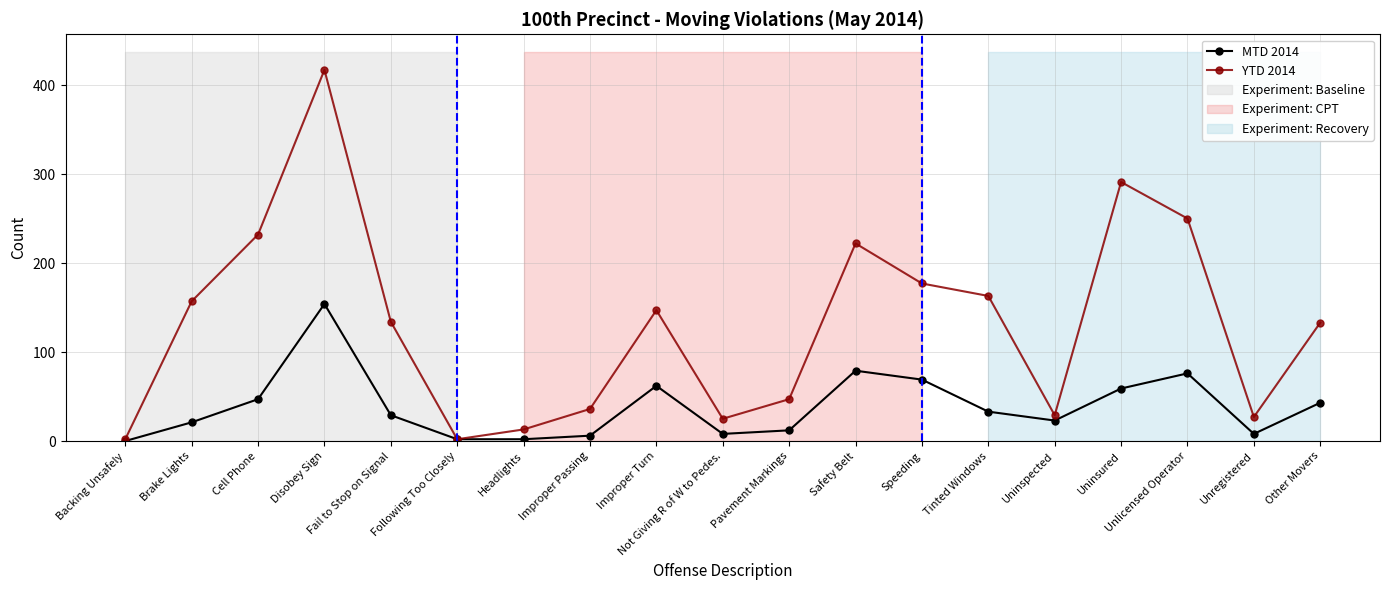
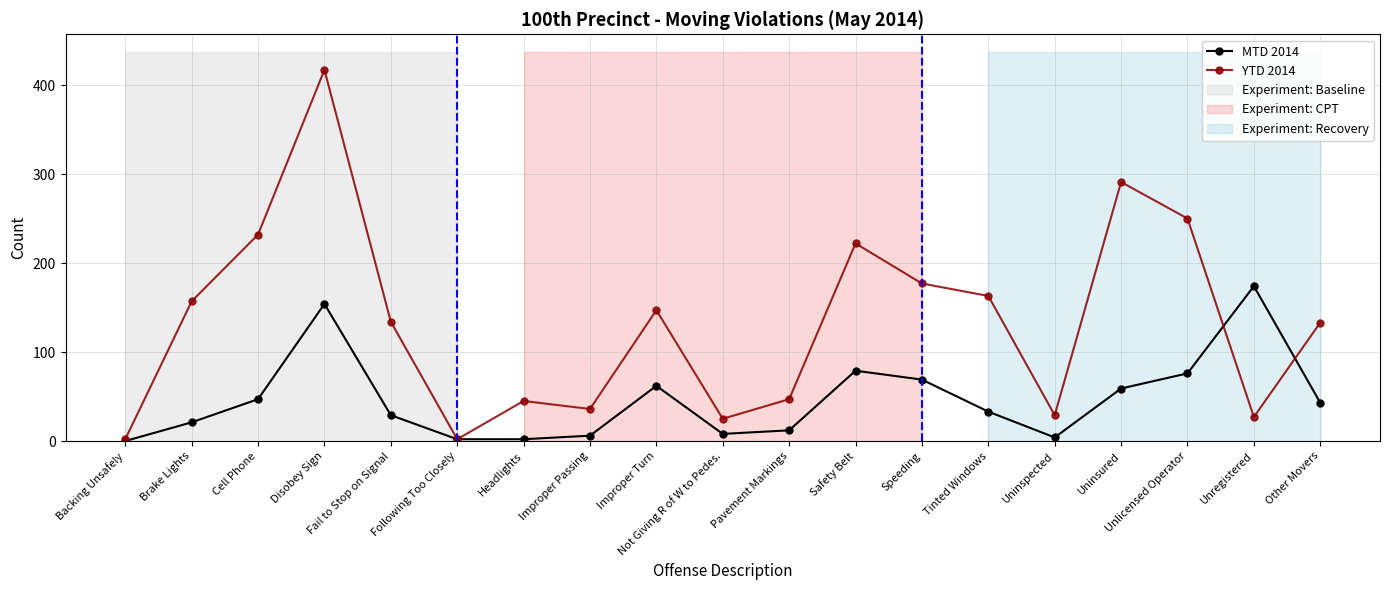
YTD 2014, Headlights: 10 -> 50
MTD 2014, Uninspected: 20 -> 0
MTD 2014, Unregistered: 10 -> 170
